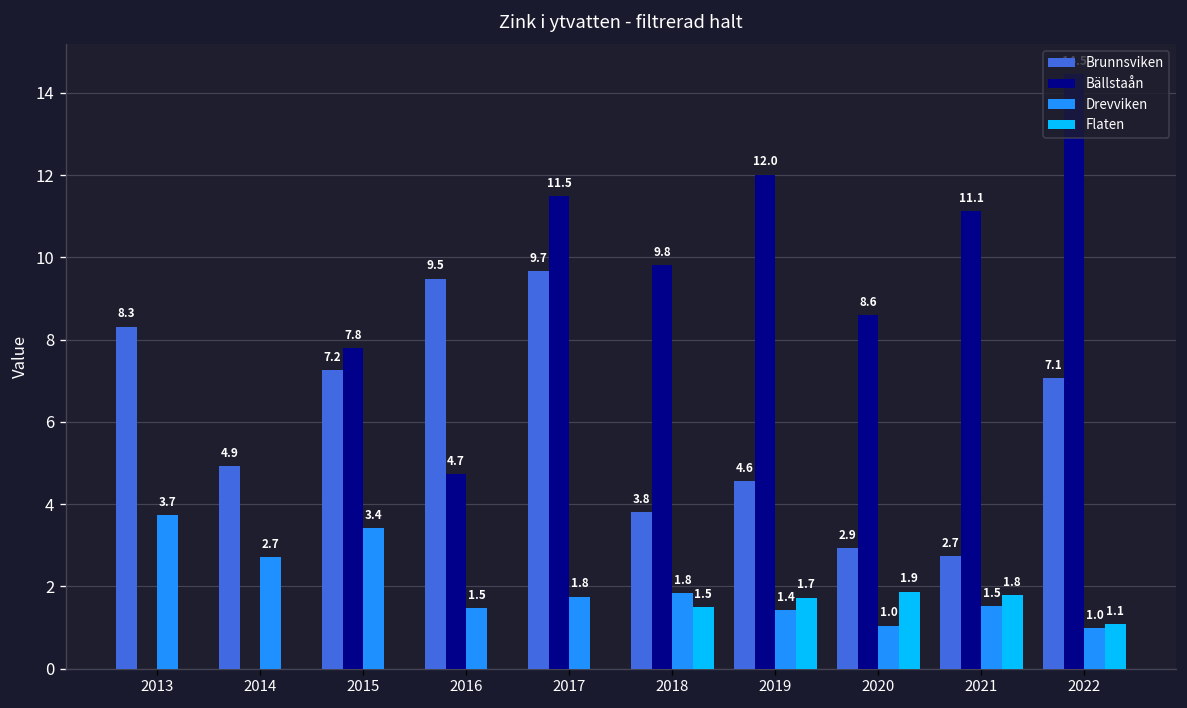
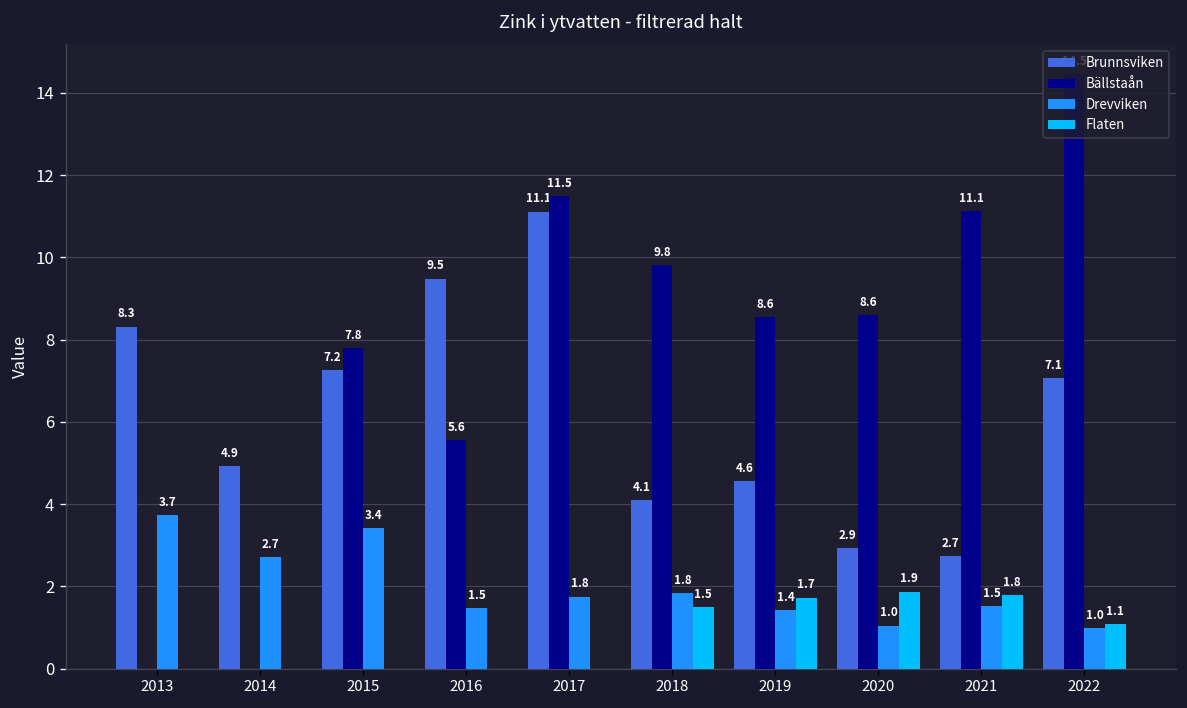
Bällstaån, 2016: 4.7 -> 5.6
Brunnsviken, 2017: 9.7 -> 11.1
Brunnsviken, 2018: 3.8 -> 4.1
Bällstaån, 2019: 12.0 -> 8.6
